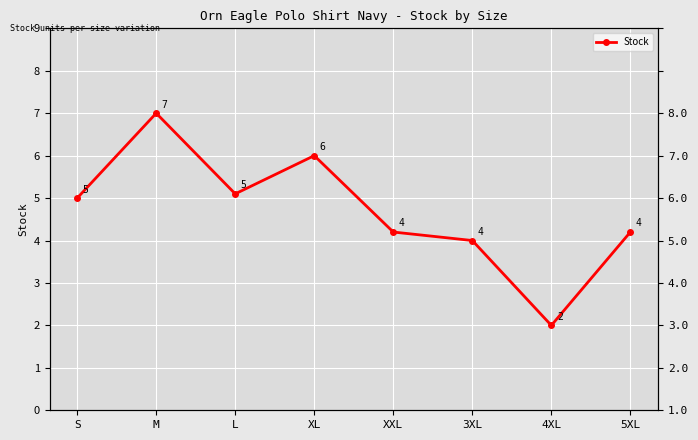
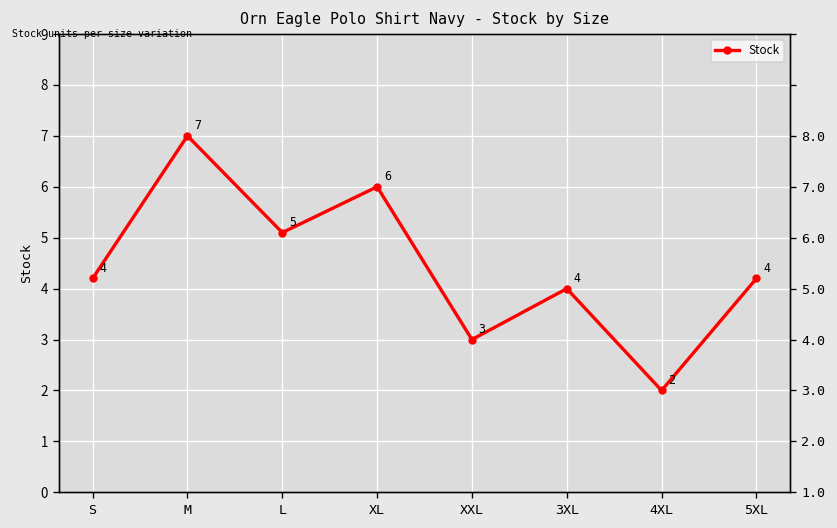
S: 5 -> 4
XXL: 4 -> 3
